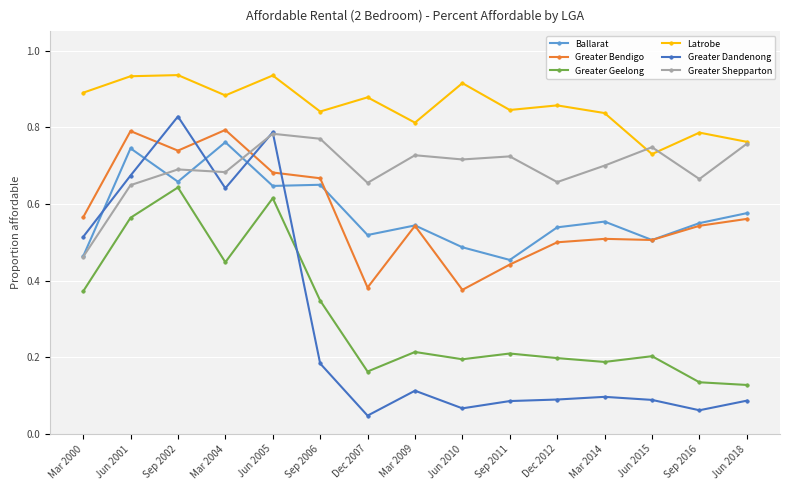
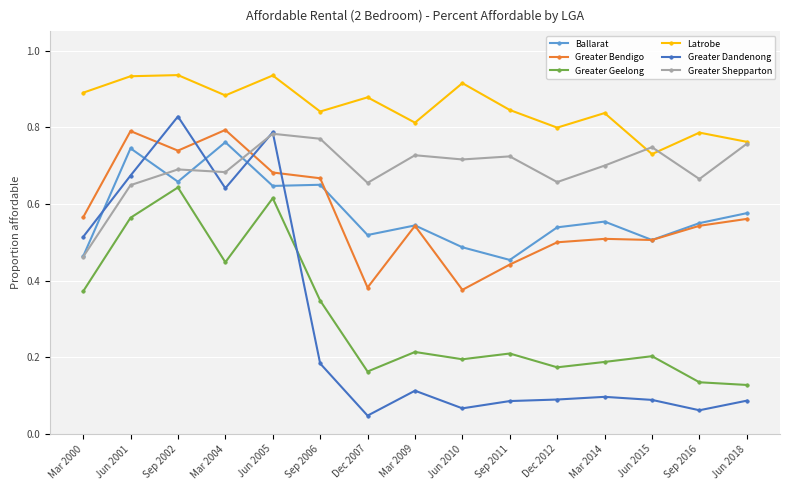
Greater Geelong, Dec 2012: 0.20 -> 0.17
Latrobe, Dec 2012: 0.86 -> 0.80
